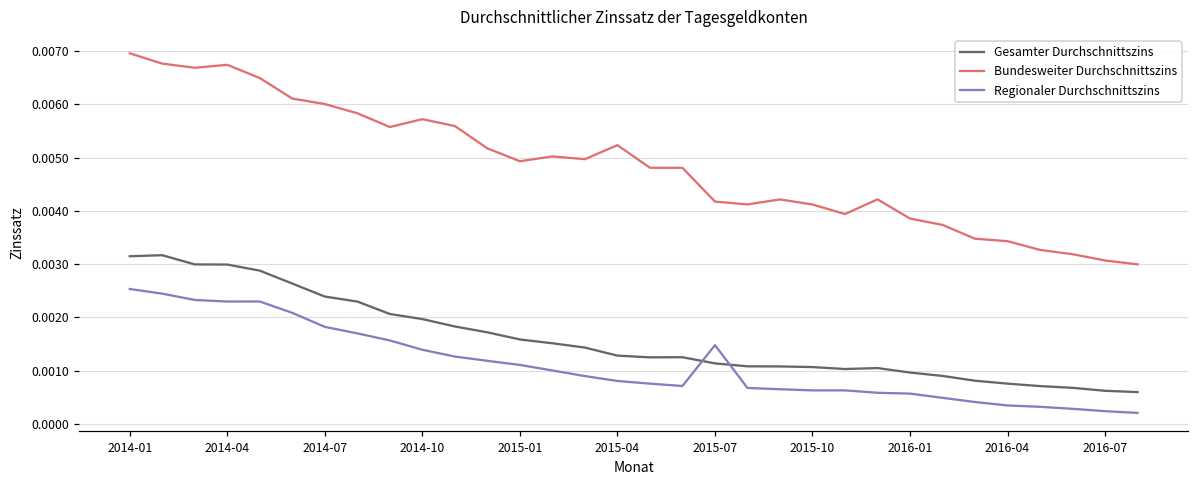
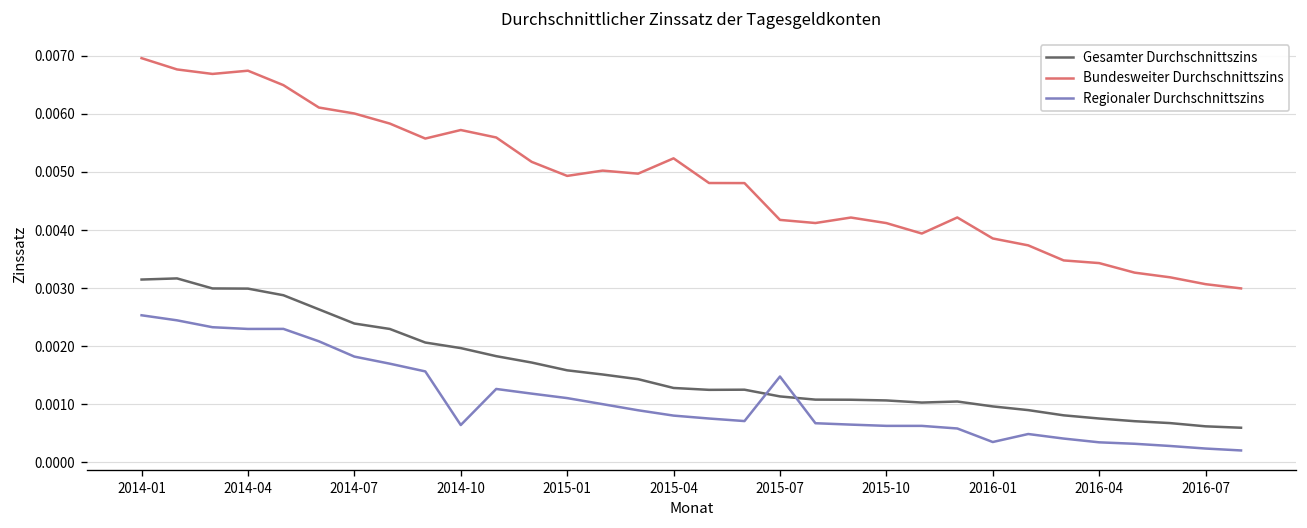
Regionaler Durchschnittszins, 2014-10: 0.0014 -> 0.0006
Regionaler Durchschnittszins, 2016-01: 0.0006 -> 0.0004
